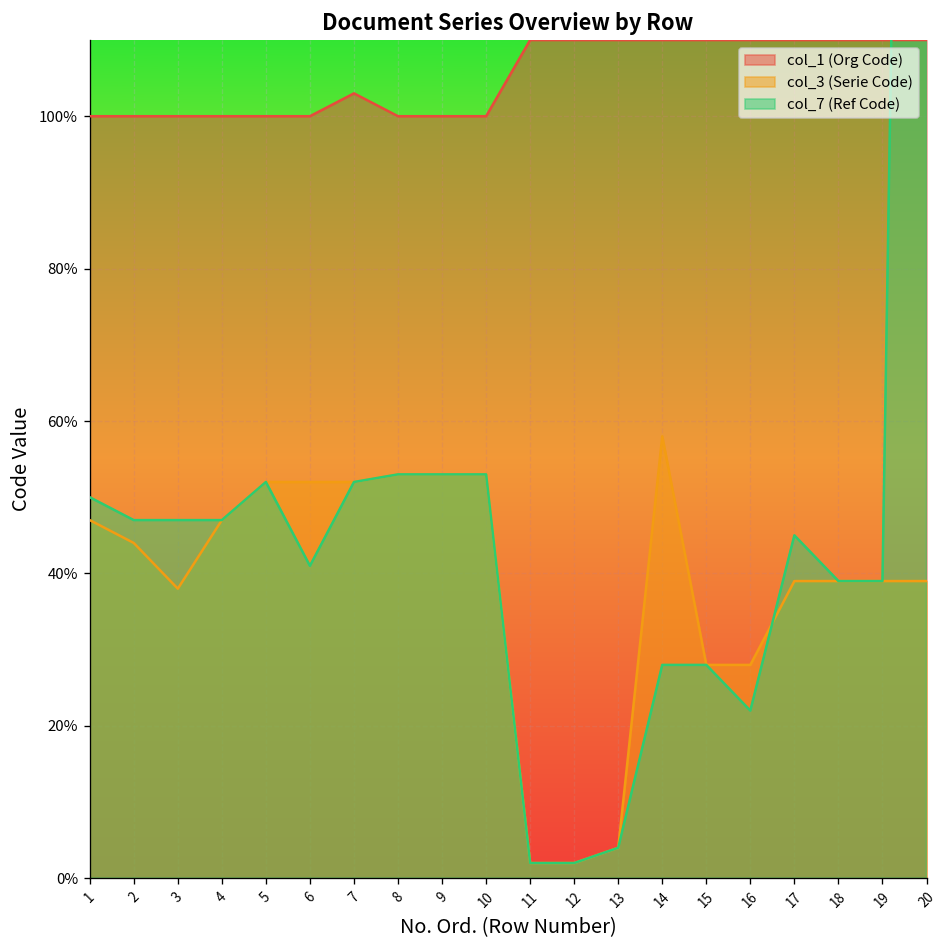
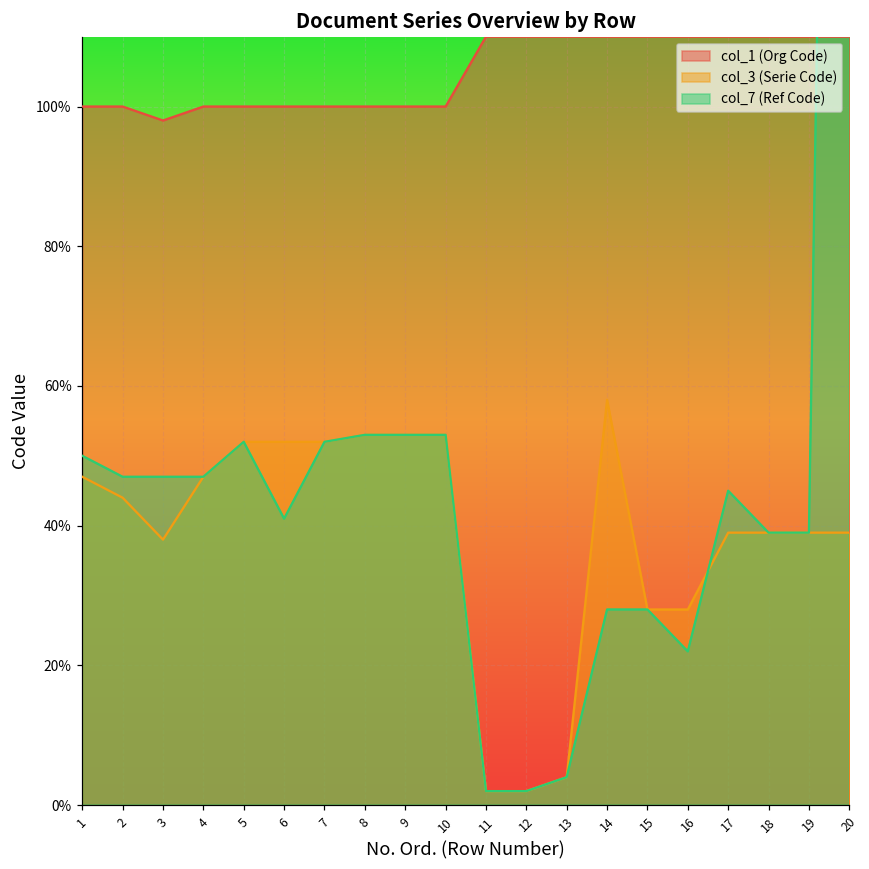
col_1 (Org Code), 3: 100% -> 98%
col_1 (Org Code), 7: 103% -> 100%
